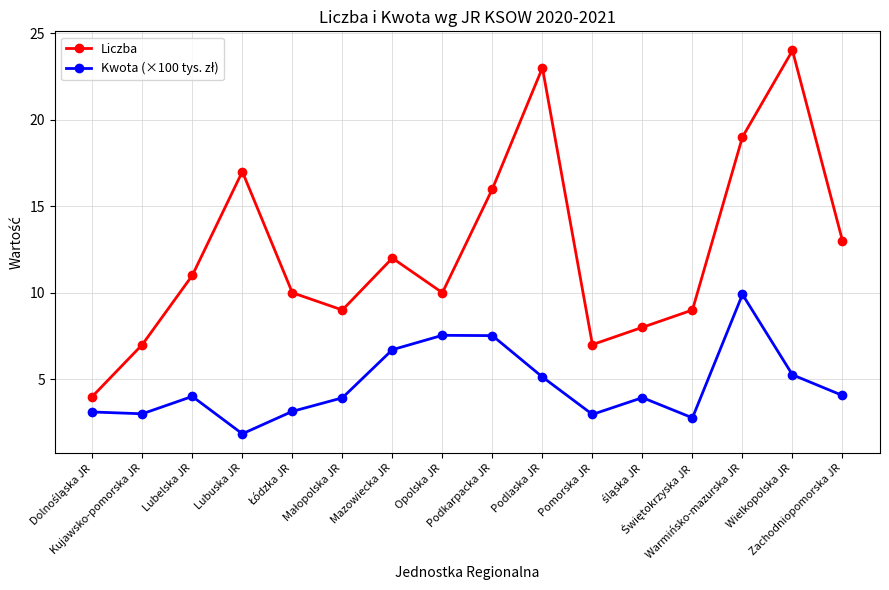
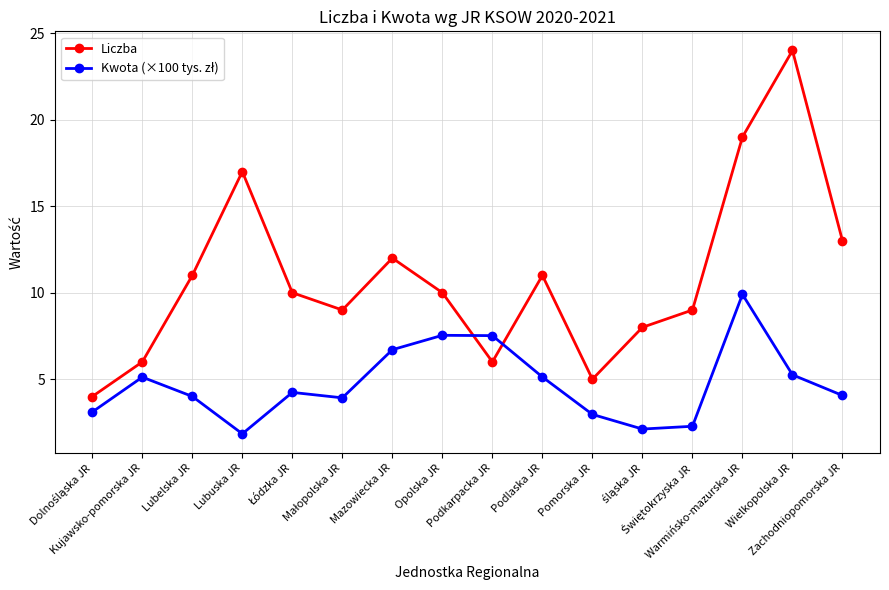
Liczba, Kujawsko-pomorska JR: 7 -> 6
Kwota (×100 tys. zł), Kujawsko-pomorska JR: 3.0 -> 5.1
Kwota (×100 tys. zł), Łódzka JR: 3.1 -> 4.2
Liczba, Podkarpacka JR: 16 -> 6
Liczba, Podlaska JR: 23 -> 11
Liczba, Pomorska JR: 7 -> 5
Kwota (×100 tys. zł), śląska JR: 3.9 -> 2.1
Kwota (×100 tys. zł), Świętokrzyska JR: 2.8 -> 2.3
